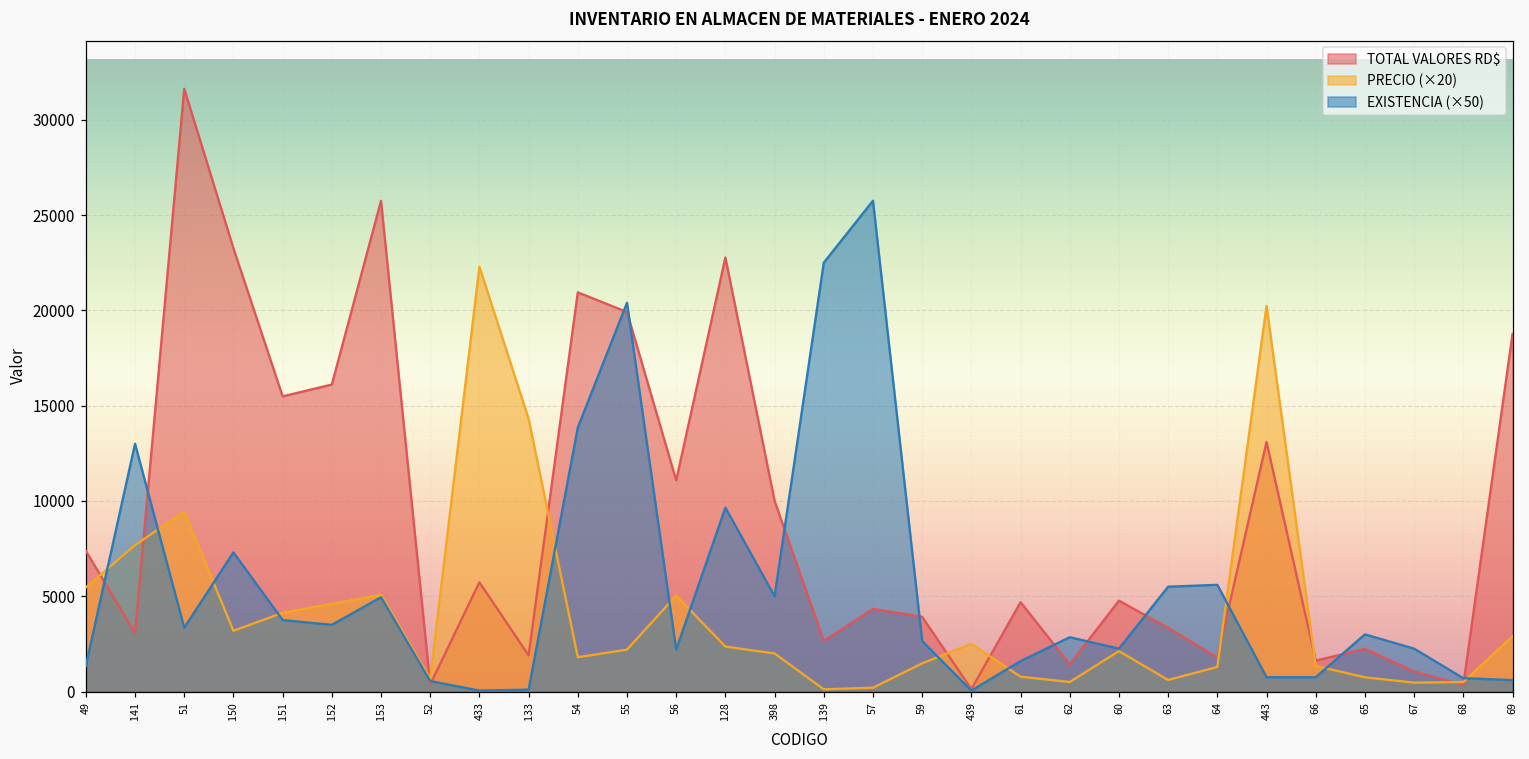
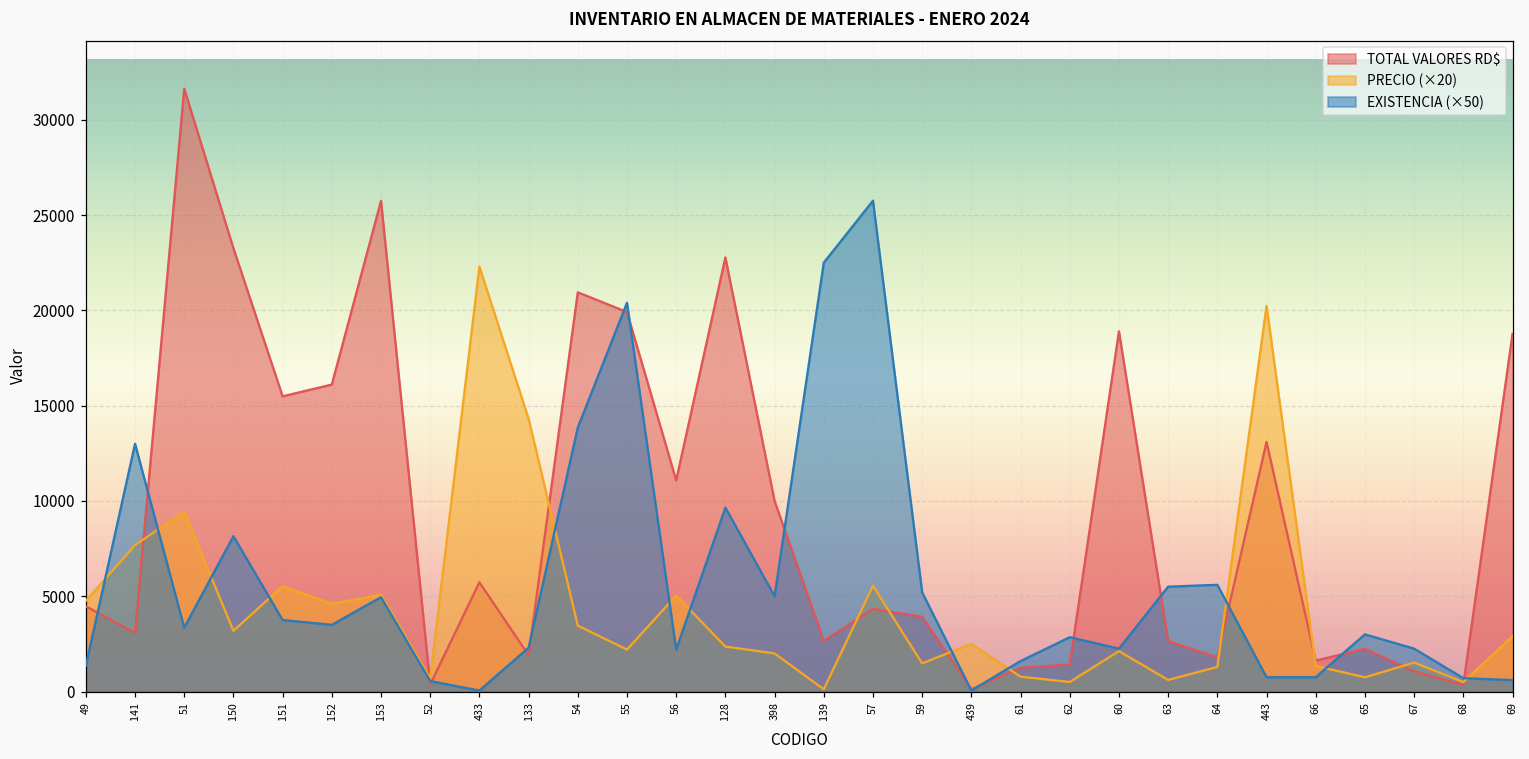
TOTAL VALORES RD$, 49: 7400 -> 4500
PRECIO (×20), 49: 5500 -> 4800
EXISTENCIA (×50), 150: 7300 -> 8200
PRECIO (×20), 151: 4100 -> 5500
EXISTENCIA (×50), 133: 100 -> 2300
PRECIO (×20), 54: 1800 -> 3500
PRECIO (×20), 57: 200 -> 5600
EXISTENCIA (×50), 59: 2700 -> 5200
TOTAL VALORES RD$, 61: 4700 -> 1200
TOTAL VALORES RD$, 60: 4800 -> 18900
TOTAL VALORES RD$, 63: 3300 -> 2600
PRECIO (×20), 67: 500 -> 1500
